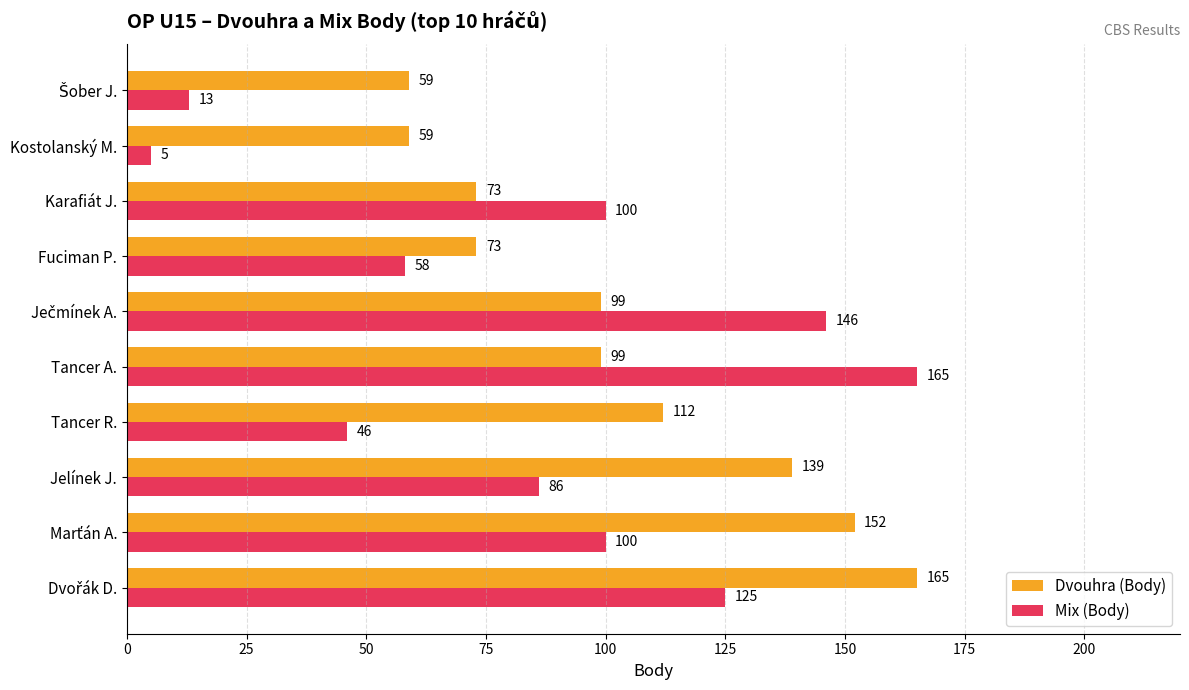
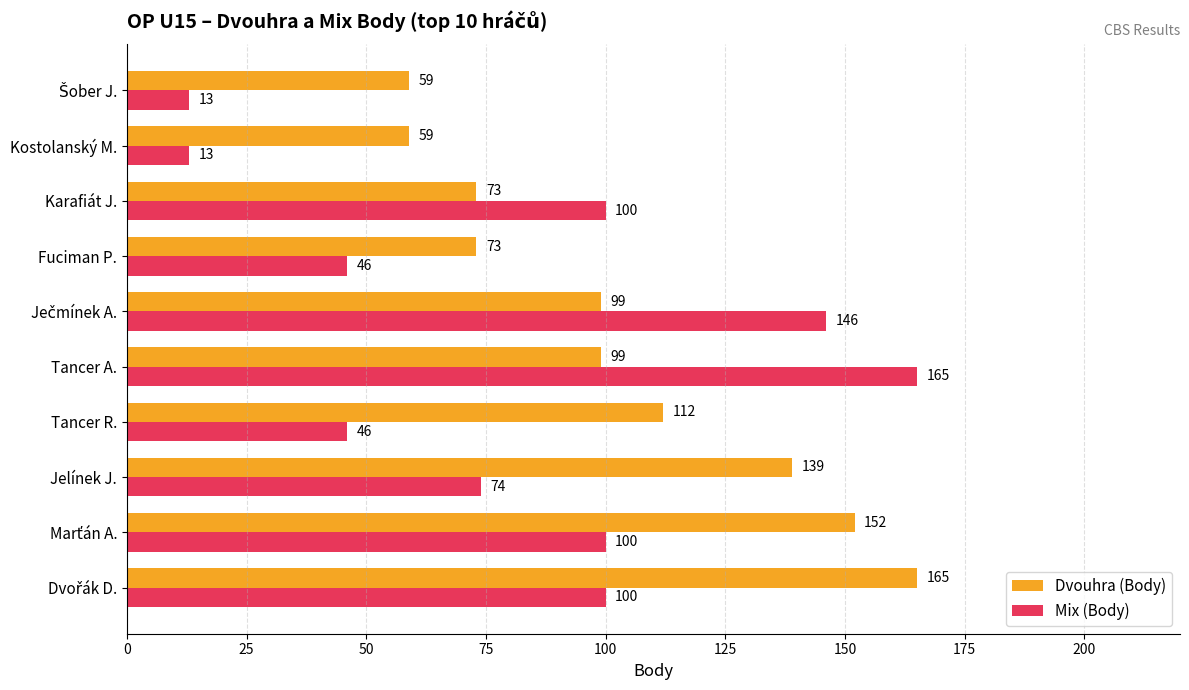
Mix (Body), Kostolanský M.: 5 -> 13
Mix (Body), Fuciman P.: 58 -> 46
Mix (Body), Jelínek J.: 86 -> 74
Mix (Body), Dvořák D.: 125 -> 100
